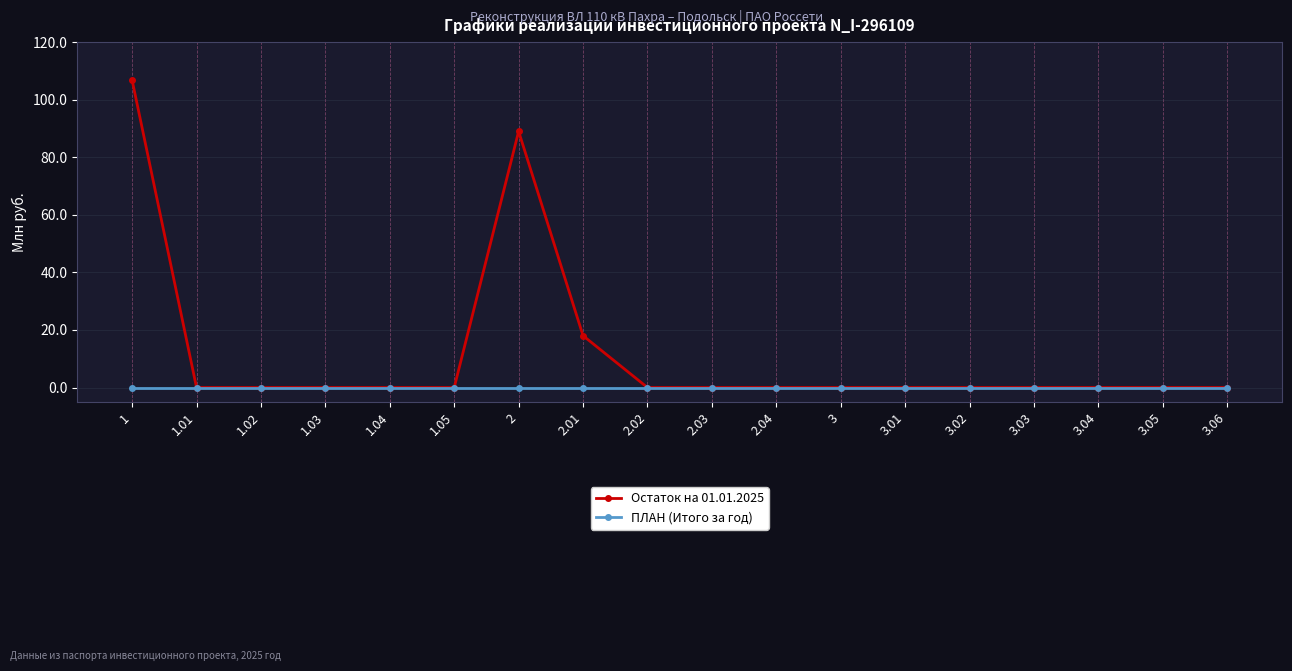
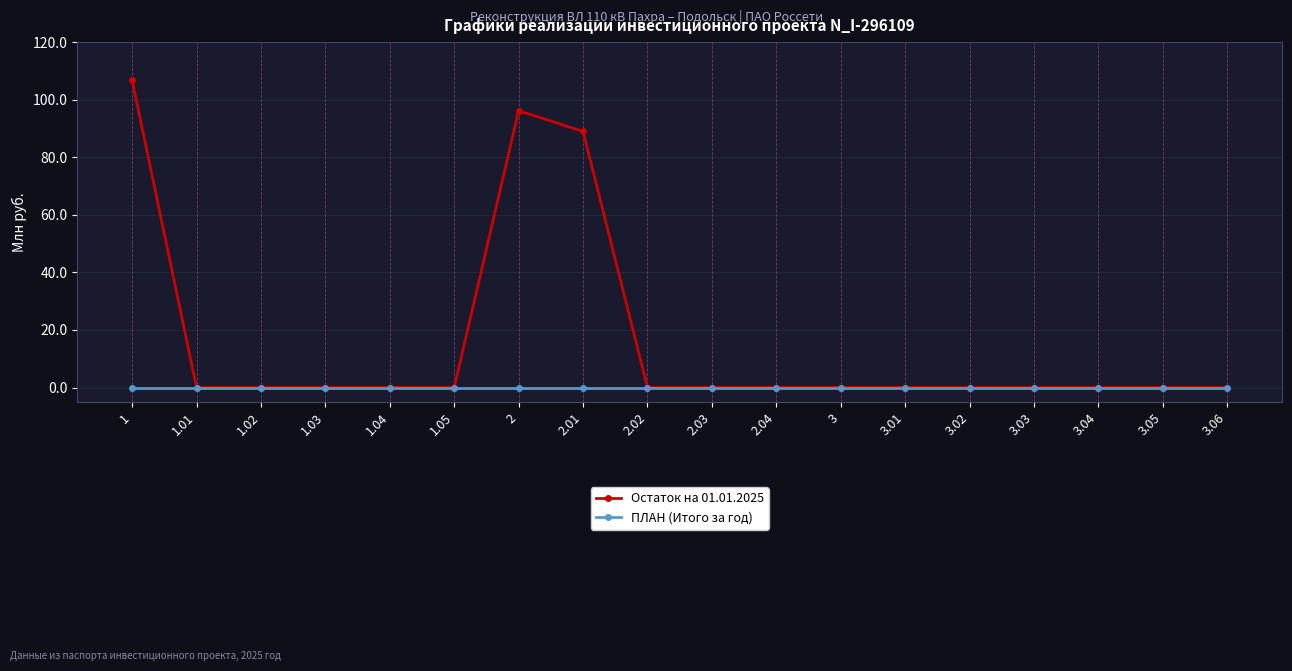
Остаток на 01.01.2025, 2: 89 -> 96
Остаток на 01.01.2025, 2.01: 18 -> 89
